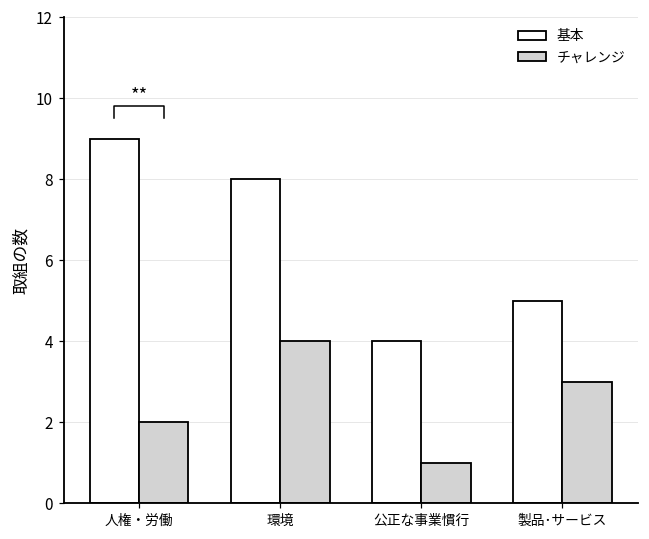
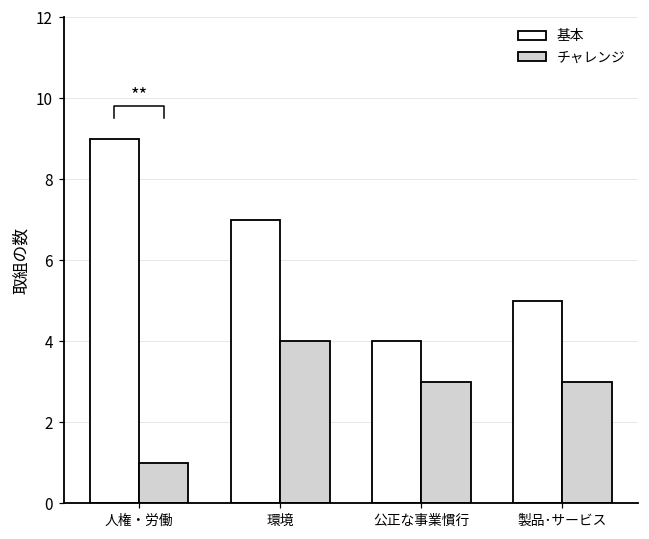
チャレンジ, 人権・労働: 2 -> 1
基本, 環境: 8 -> 7
チャレンジ, 公正な事業慣行: 1 -> 3
